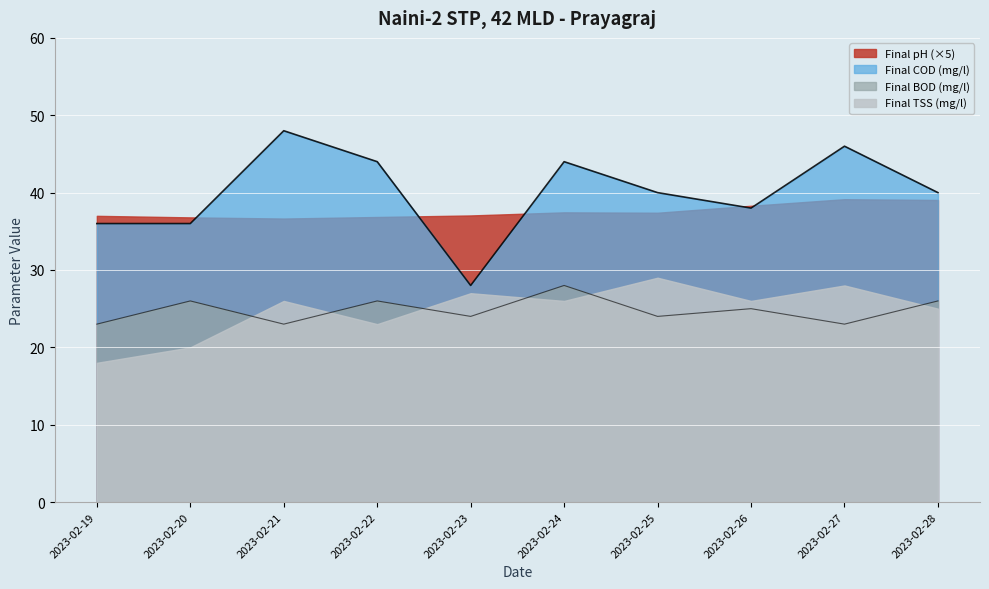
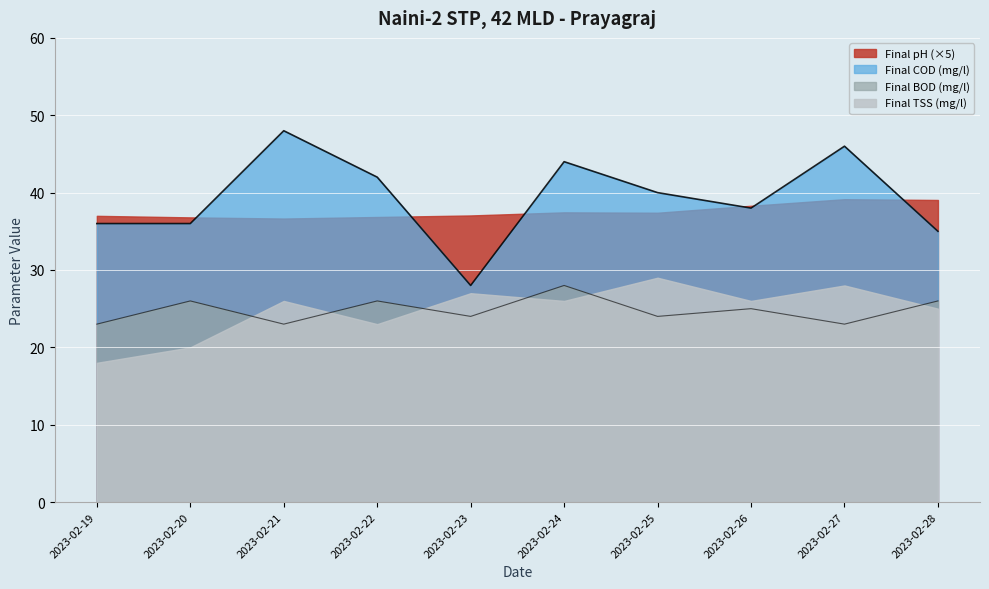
Final COD (mg/l), 2023-02-22: 44 -> 42
Final COD (mg/l), 2023-02-28: 40 -> 35
